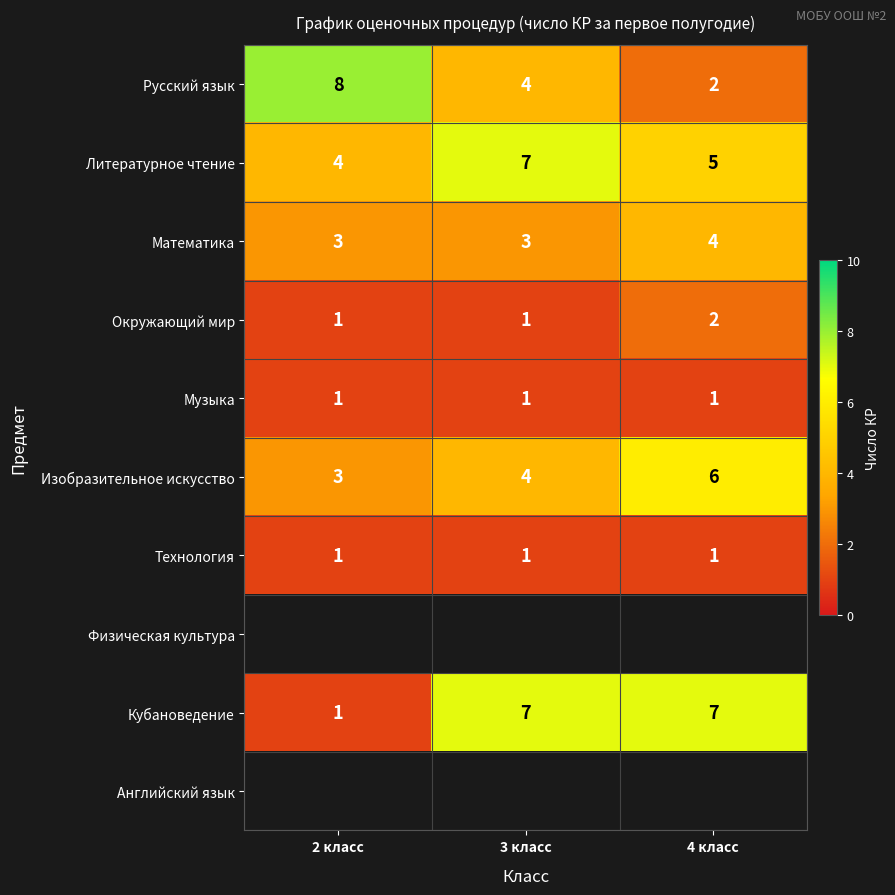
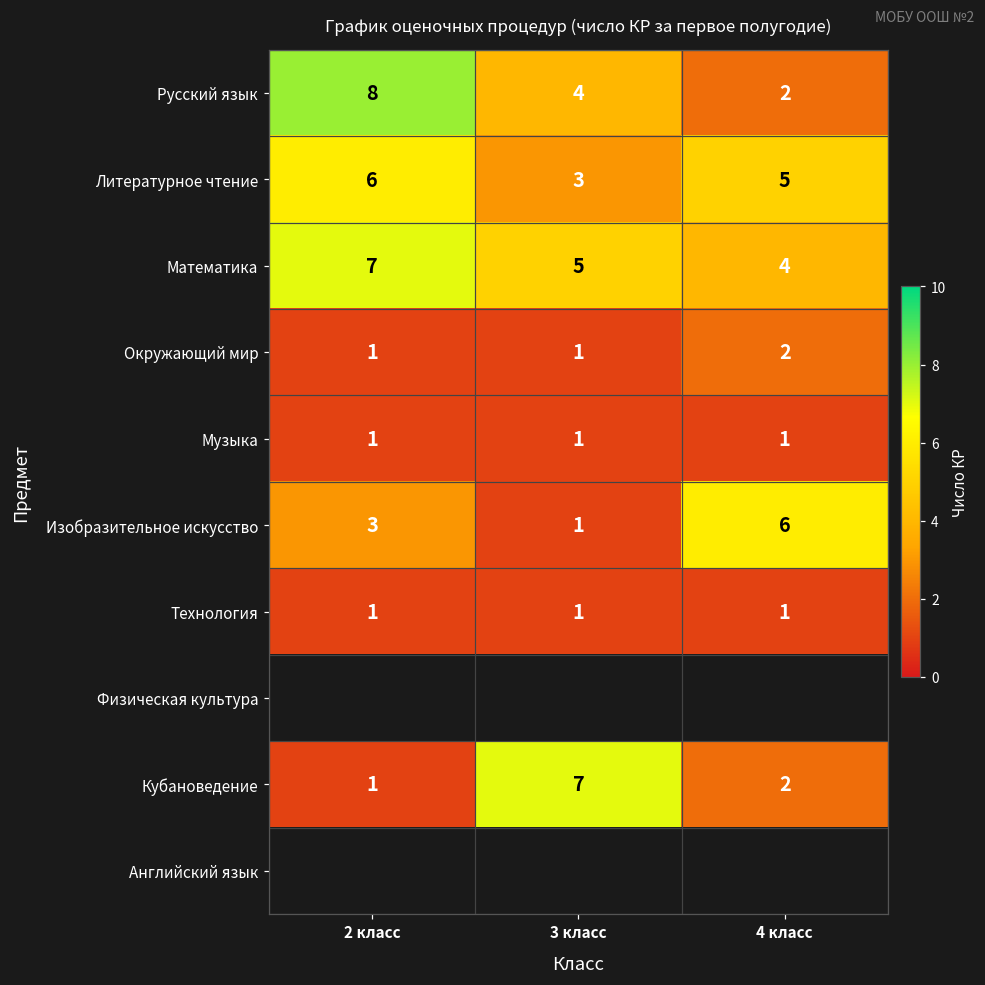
Литературное чтение, 2 класс: 4 -> 6
Литературное чтение, 3 класс: 7 -> 3
Математика, 2 класс: 3 -> 7
Математика, 3 класс: 3 -> 5
Изобразительное искусство, 3 класс: 4 -> 1
Кубановедение, 4 класс: 7 -> 2
